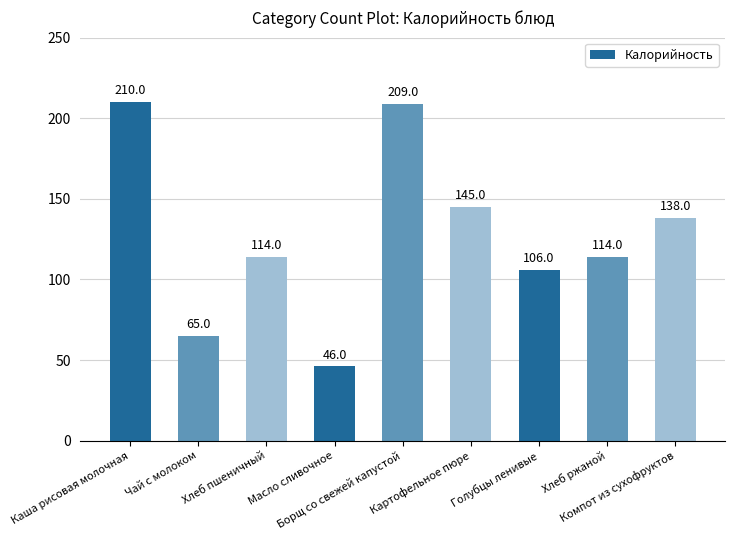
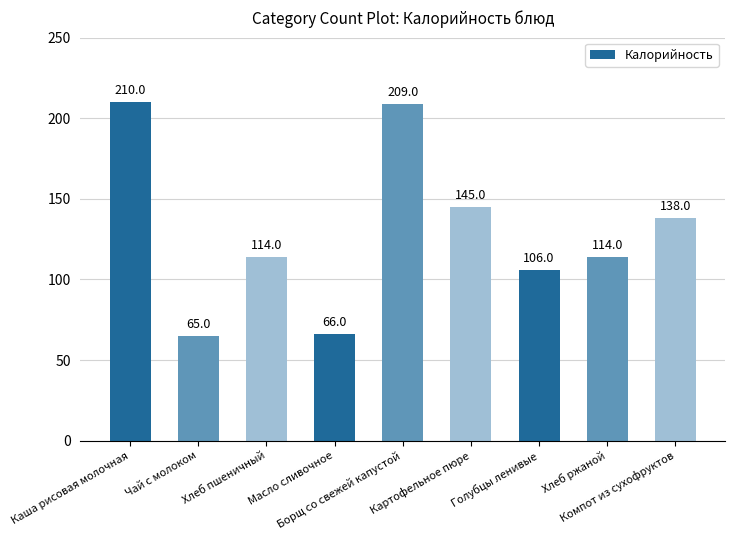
Масло сливочное: 46.0 -> 66.0
